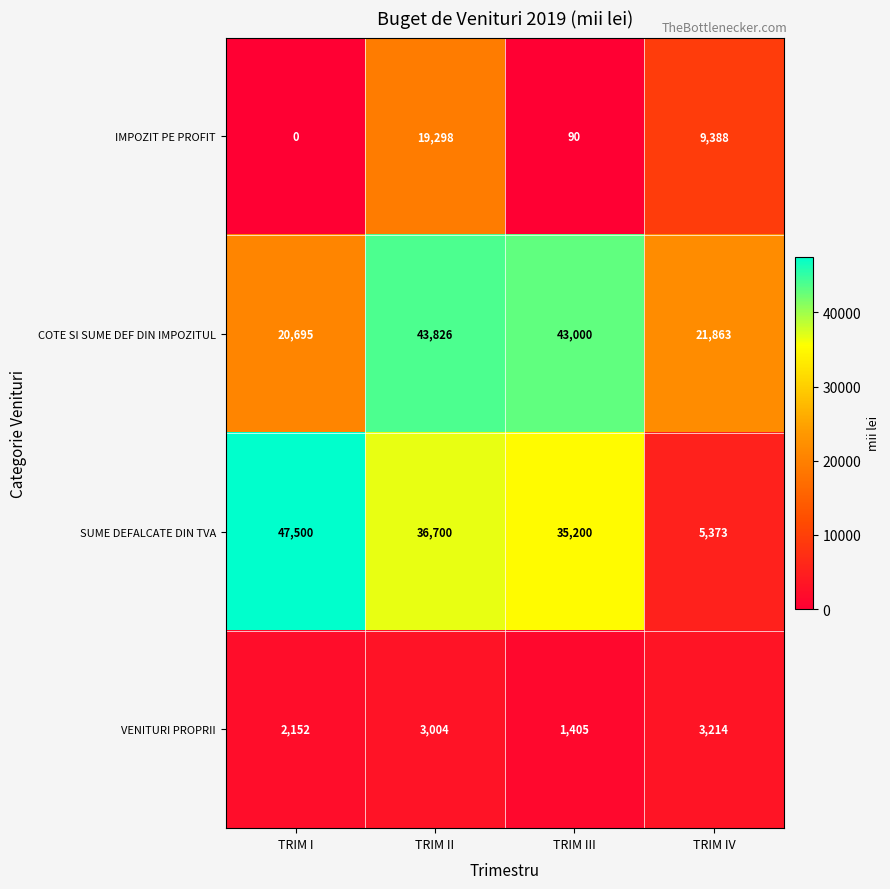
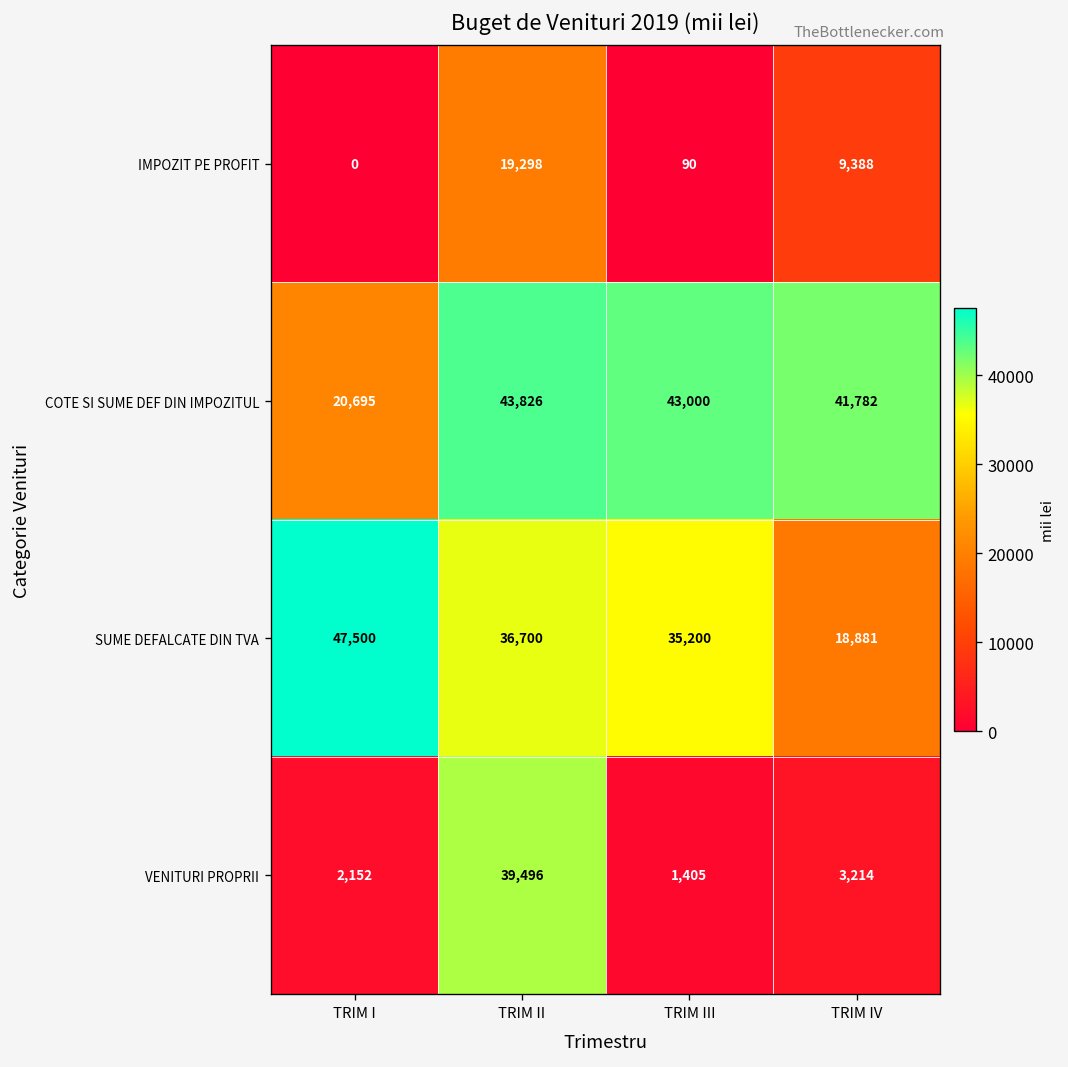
COTE SI SUME DEF DIN IMPOZITUL, TRIM IV: 21,863 -> 41,782
SUME DEFALCATE DIN TVA, TRIM IV: 5,373 -> 18,881
VENITURI PROPRII, TRIM II: 3,004 -> 39,496
